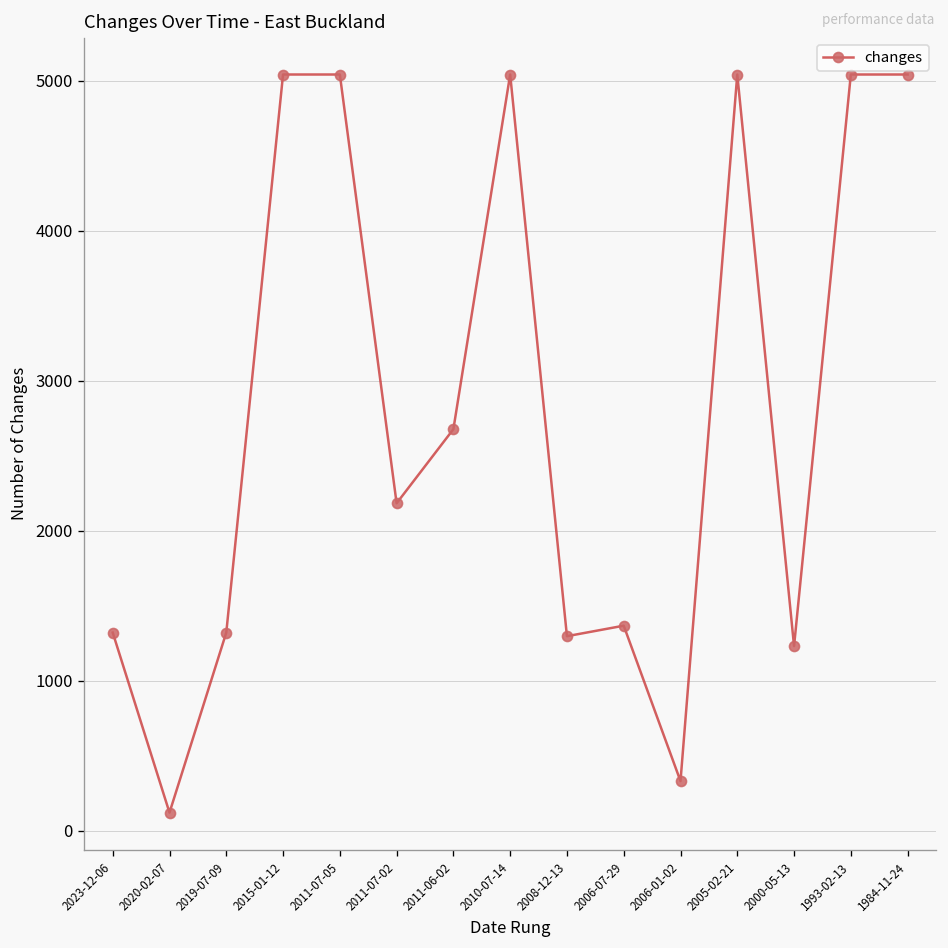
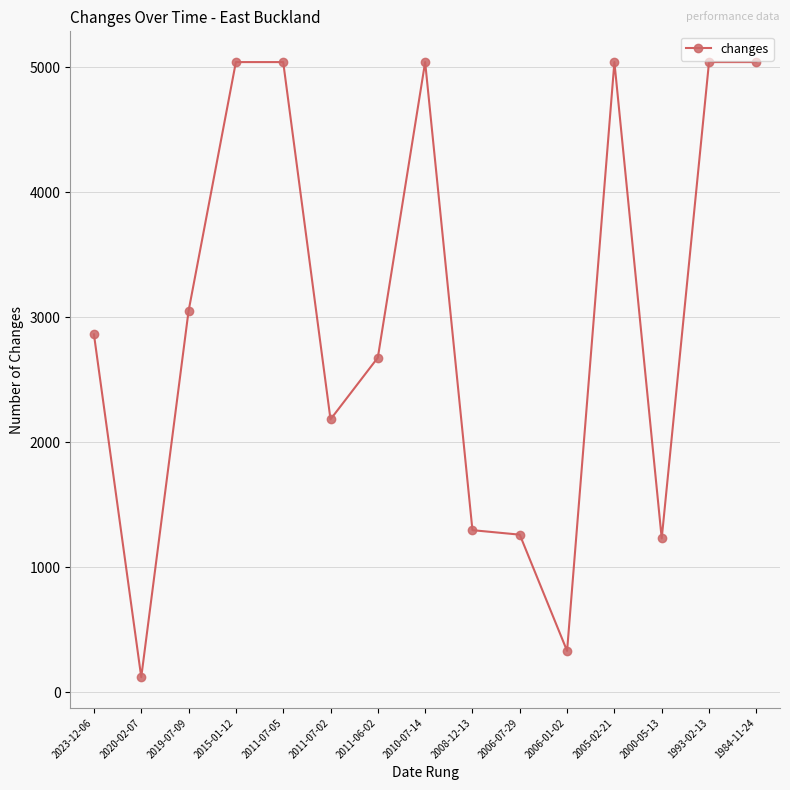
2023-12-06: 1320 -> 2860
2019-07-09: 1320 -> 3050
2006-07-29: 1370 -> 1260
